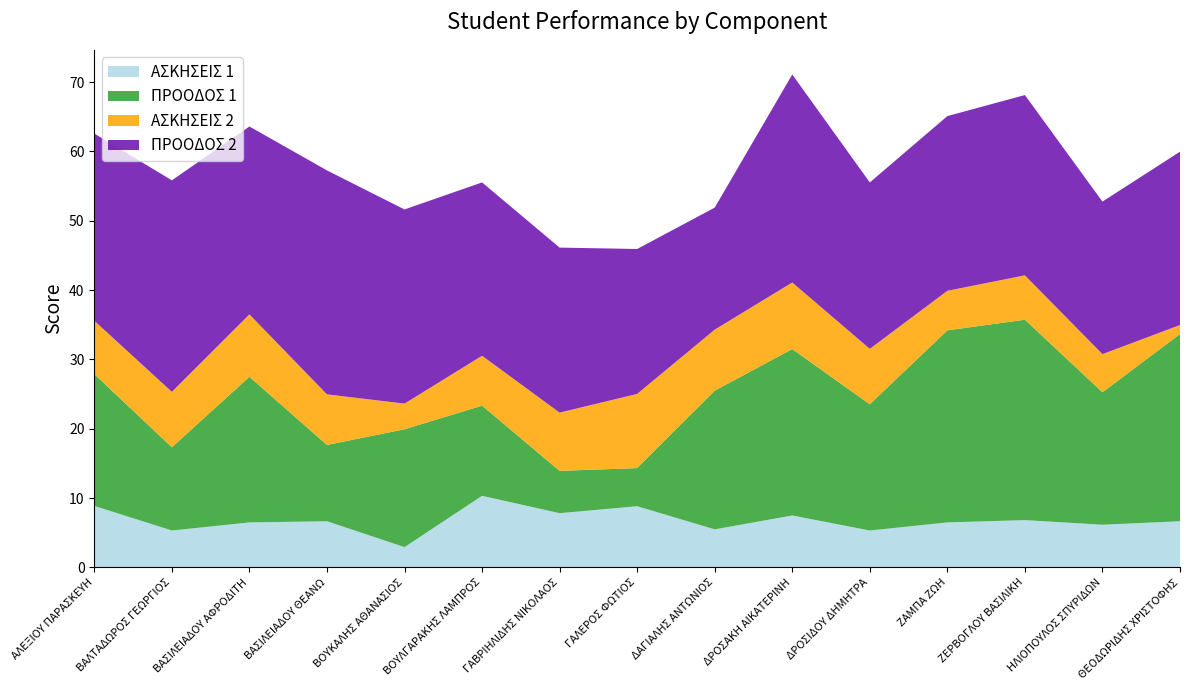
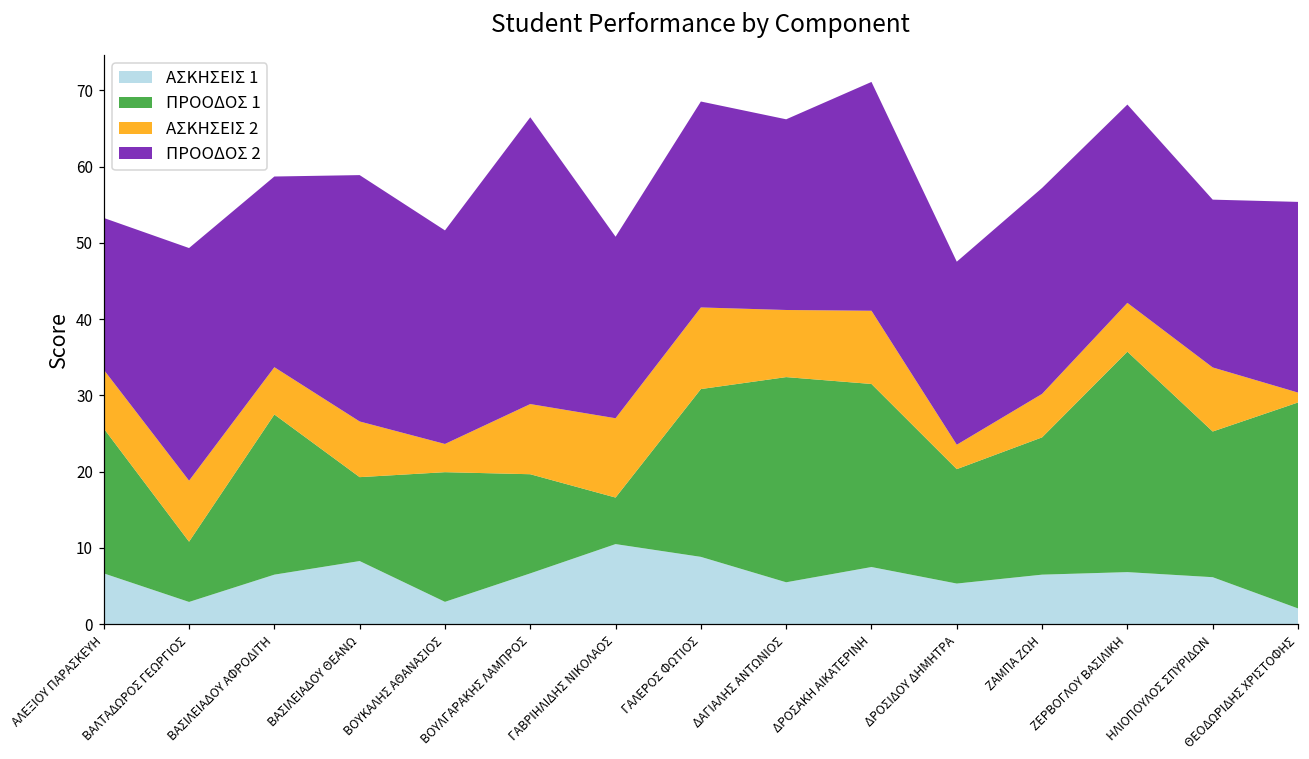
ΑΣΚΗΣΕΙΣ 1, ΑΛΕΞΙΟΥ ΠΑΡΑΣΚΕΥΗ: 9 -> 7
ΠΡΟΟΔΟΣ 2, ΑΛΕΞΙΟΥ ΠΑΡΑΣΚΕΥΗ: 27 -> 20
ΑΣΚΗΣΕΙΣ 1, ΒΑΛΤΑΔΩΡΟΣ ΓΕΩΡΓΙΟΣ: 5 -> 3
ΠΡΟΟΔΟΣ 1, ΒΑΛΤΑΔΩΡΟΣ ΓΕΩΡΓΙΟΣ: 12 -> 8
ΑΣΚΗΣΕΙΣ 2, ΒΑΣΙΛΕΙΑΔΟΥ ΑΦΡΟΔΙΤΗ: 9 -> 6
ΠΡΟΟΔΟΣ 2, ΒΑΣΙΛΕΙΑΔΟΥ ΑΦΡΟΔΙΤΗ: 27 -> 25
ΑΣΚΗΣΕΙΣ 1, ΒΑΣΙΛΕΙΑΔΟΥ ΘΕΑΝΩ: 7 -> 8
ΑΣΚΗΣΕΙΣ 1, ΒΟΥΛΓΑΡΑΚΗΣ ΛΑΜΠΡΟΣ: 10 -> 7
ΑΣΚΗΣΕΙΣ 2, ΒΟΥΛΓΑΡΑΚΗΣ ΛΑΜΠΡΟΣ: 7 -> 9
ΠΡΟΟΔΟΣ 2, ΒΟΥΛΓΑΡΑΚΗΣ ΛΑΜΠΡΟΣ: 25 -> 38
ΑΣΚΗΣΕΙΣ 1, ΓΑΒΡΙΗΛΙΔΗΣ ΝΙΚΟΛΑΟΣ: 8 -> 11
ΑΣΚΗΣΕΙΣ 2, ΓΑΒΡΙΗΛΙΔΗΣ ΝΙΚΟΛΑΟΣ: 8 -> 10
ΠΡΟΟΔΟΣ 1, ΓΑΛΕΡΟΣ ΦΩΤΙΟΣ: 6 -> 22
ΠΡΟΟΔΟΣ 2, ΓΑΛΕΡΟΣ ΦΩΤΙΟΣ: 21 -> 27
ΠΡΟΟΔΟΣ 1, ΔΑΓΙΑΛΗΣ ΑΝΤΩΝΙΟΣ: 20 -> 27
ΠΡΟΟΔΟΣ 2, ΔΑΓΙΑΛΗΣ ΑΝΤΩΝΙΟΣ: 18 -> 25
ΠΡΟΟΔΟΣ 1, ΔΡΟΣΙΔΟΥ ΔΗΜΗΤΡΑ: 18 -> 15
ΑΣΚΗΣΕΙΣ 2, ΔΡΟΣΙΔΟΥ ΔΗΜΗΤΡΑ: 8 -> 3
ΠΡΟΟΔΟΣ 1, ΖΑΜΠΑ ΖΩΗ: 28 -> 18
ΠΡΟΟΔΟΣ 2, ΖΑΜΠΑ ΖΩΗ: 25 -> 27
ΑΣΚΗΣΕΙΣ 2, ΗΛΙΟΠΟΥΛΟΣ ΣΠΥΡΙΔΩΝ: 6 -> 8
ΑΣΚΗΣΕΙΣ 1, ΘΕΟΔΩΡΙΔΗΣ ΧΡΙΣΤΟΦΗΣ: 7 -> 2
